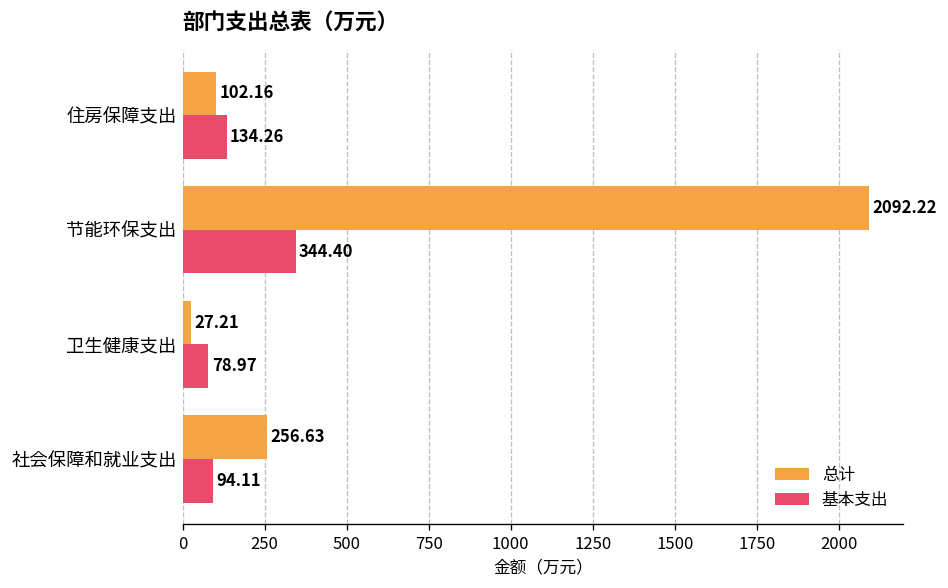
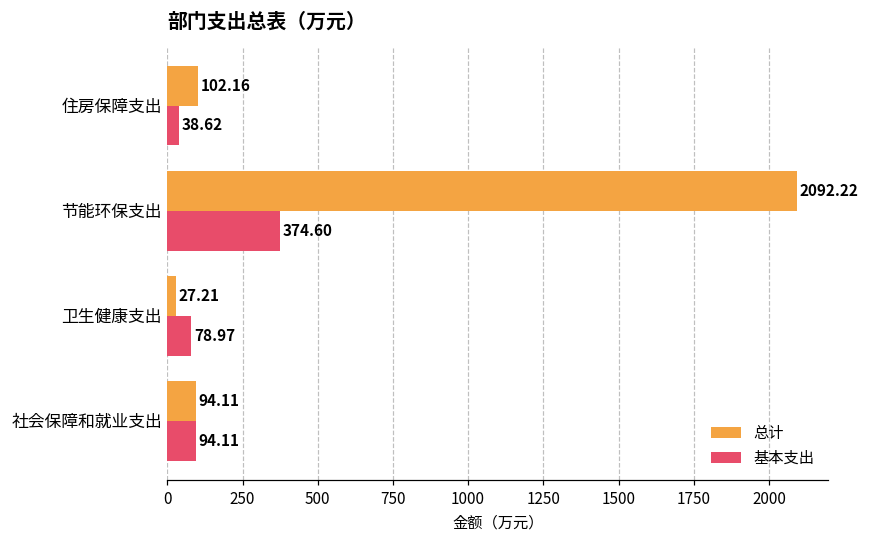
基本支出, 住房保障支出: 134.26 -> 38.62
基本支出, 节能环保支出: 344.40 -> 374.60
总计, 社会保障和就业支出: 256.63 -> 94.11
